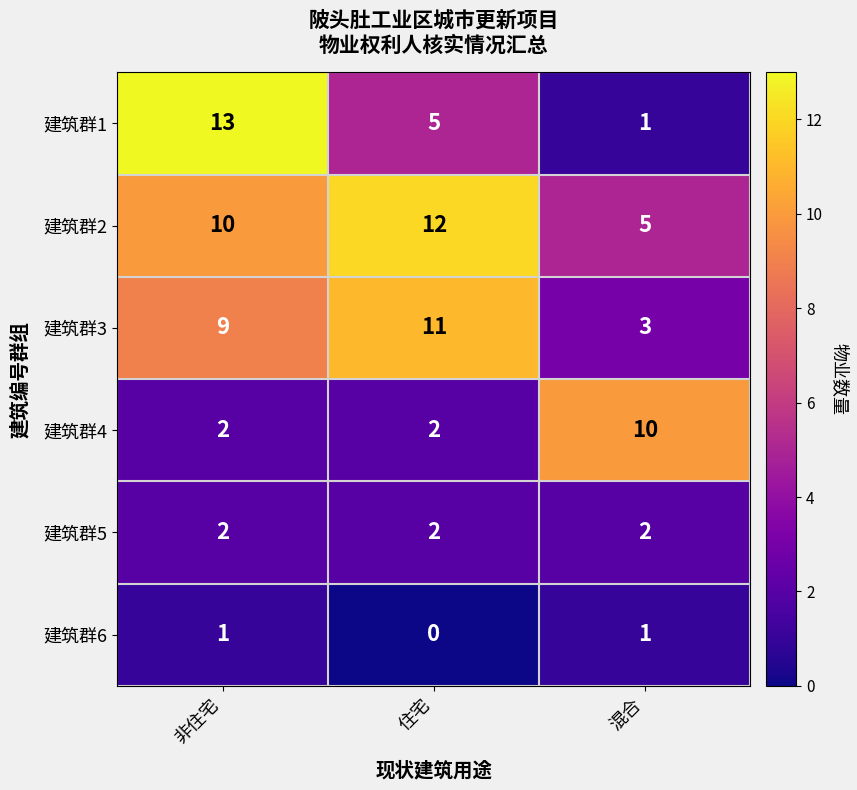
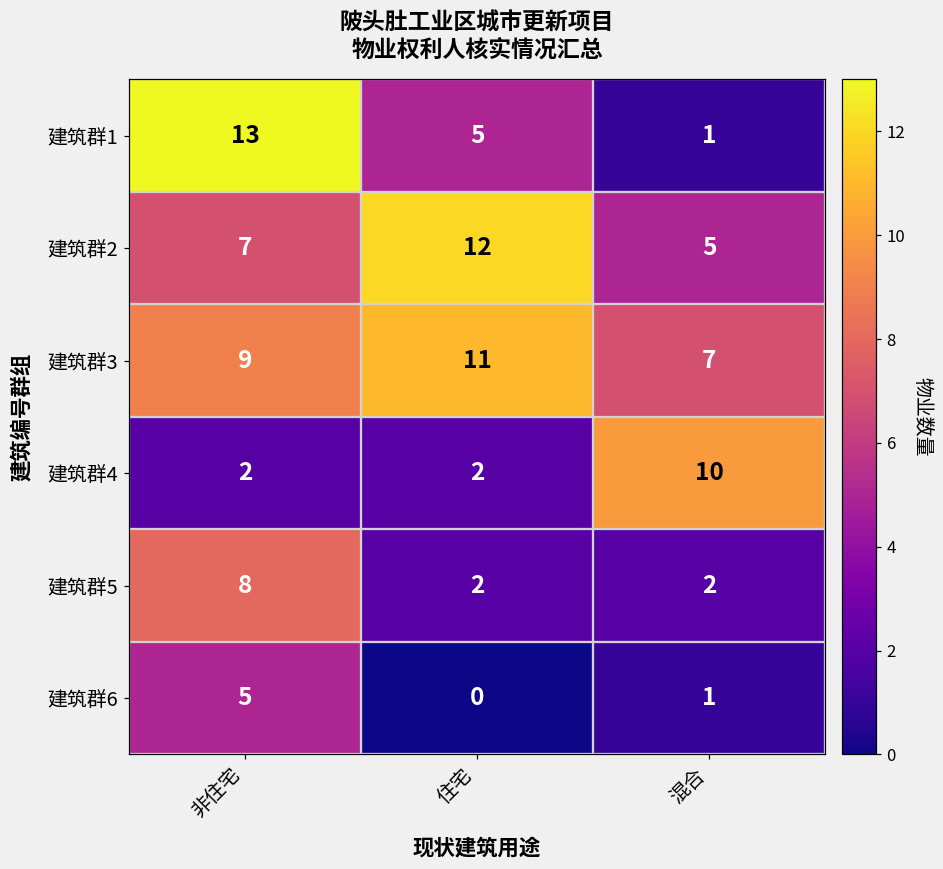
建筑群2, 非住宅: 10 -> 7
建筑群3, 混合: 3 -> 7
建筑群5, 非住宅: 2 -> 8
建筑群6, 非住宅: 1 -> 5
